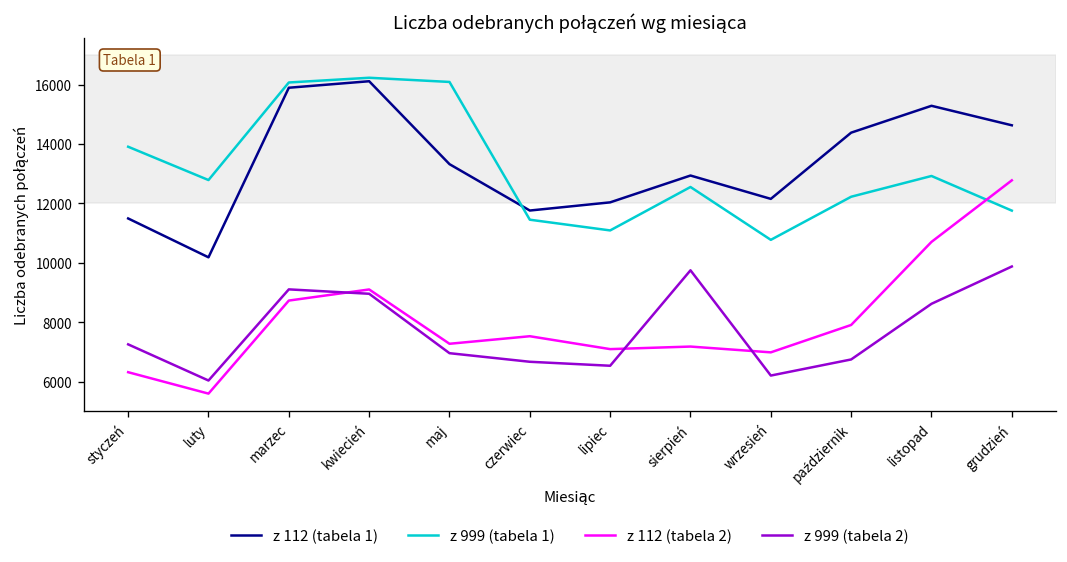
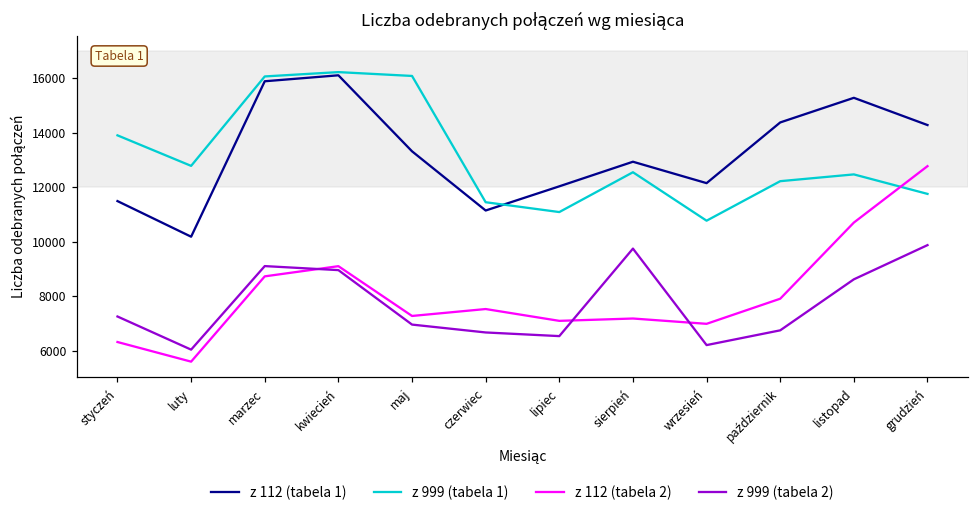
z 112 (tabela 1), czerwiec: 11800 -> 11100
z 999 (tabela 1), listopad: 12900 -> 12500
z 112 (tabela 1), grudzień: 14600 -> 14300
